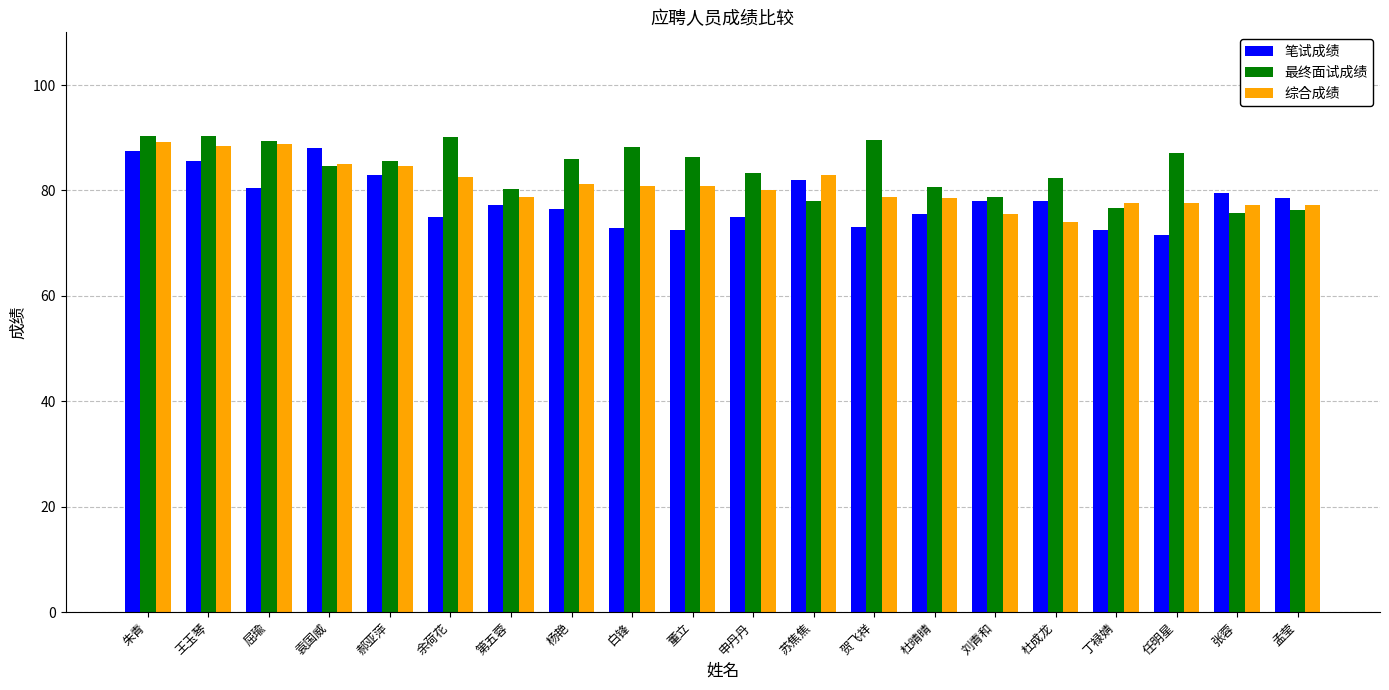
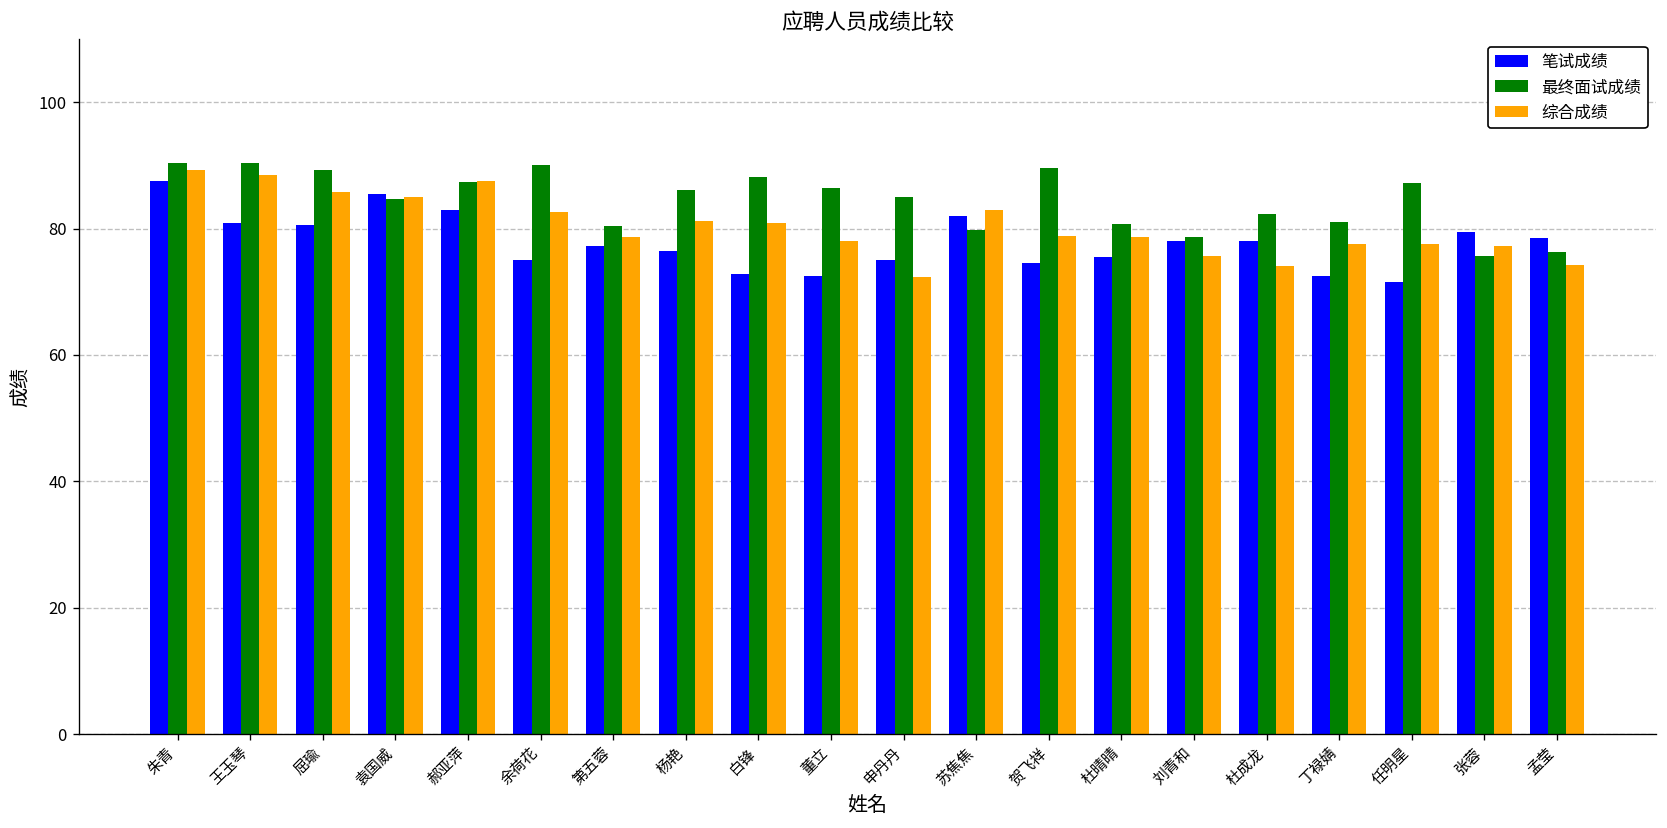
笔试成绩, 王玉琴: 86 -> 81
综合成绩, 屈瑜: 89 -> 86
笔试成绩, 袁国威: 88 -> 86
最终面试成绩, 郝亚萍: 86 -> 87
综合成绩, 郝亚萍: 85 -> 88
综合成绩, 董立: 81 -> 78
最终面试成绩, 申丹丹: 83 -> 85
综合成绩, 申丹丹: 80 -> 72
最终面试成绩, 苏焦焦: 78 -> 80
笔试成绩, 贺飞祥: 73 -> 75
最终面试成绩, 丁禄婧: 77 -> 81
综合成绩, 孟莹: 77 -> 74
